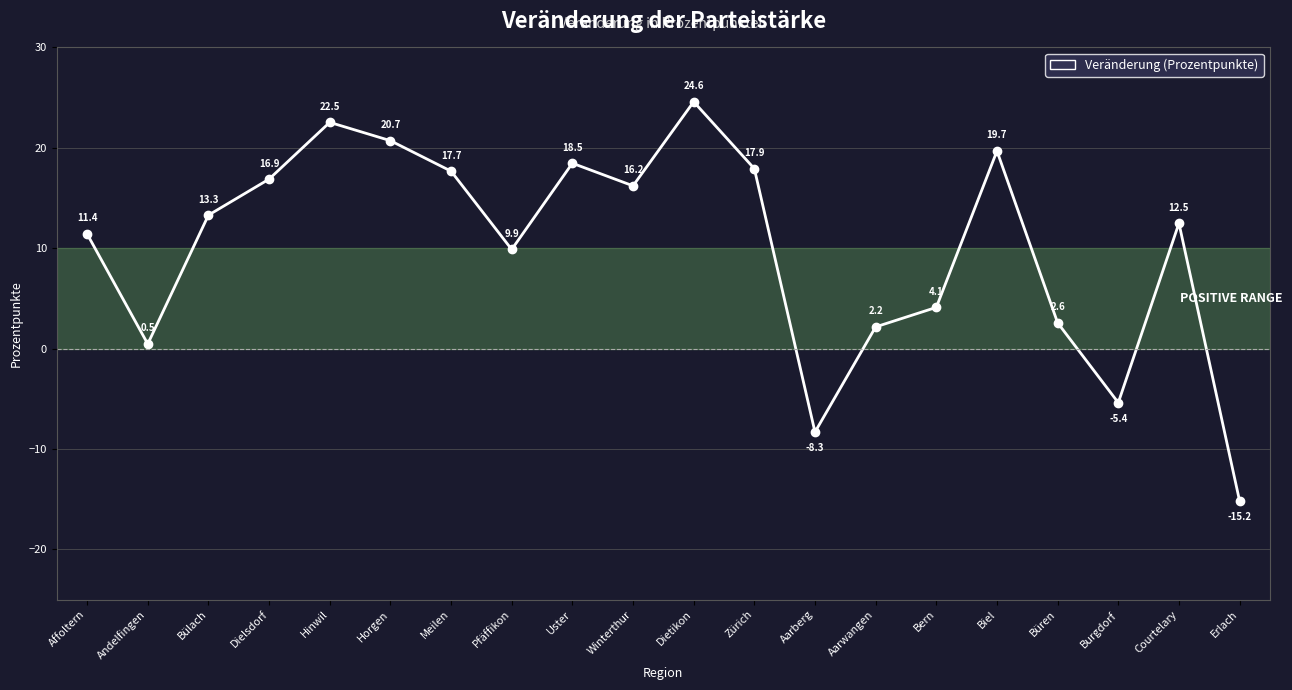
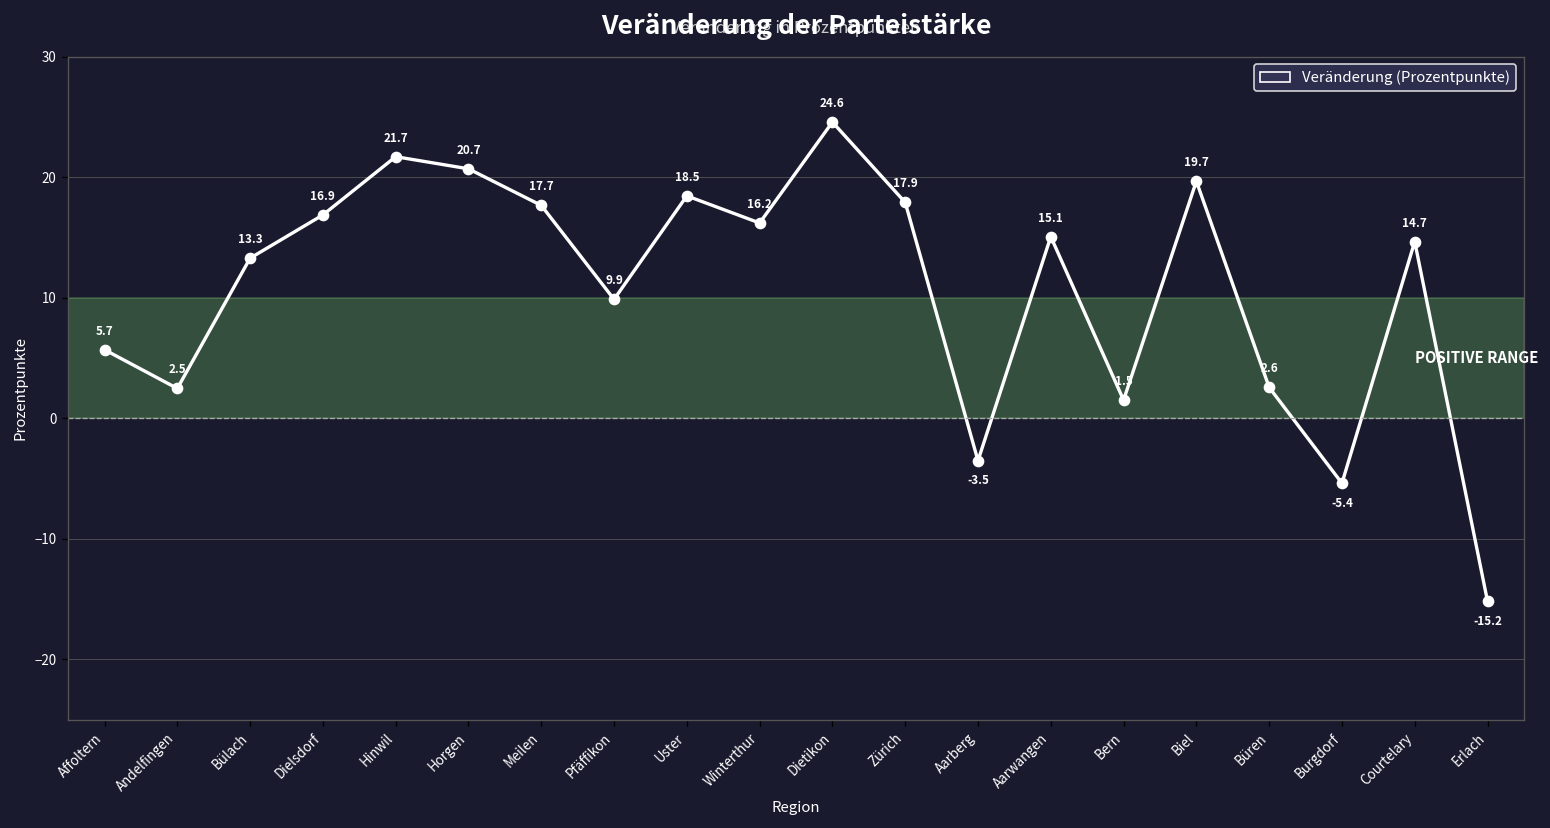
Affoltern: 11.4 -> 5.7
Andelfingen: 0.5 -> 2.5
Hinwil: 22.5 -> 21.7
Aarberg: -8.3 -> -3.5
Aarwangen: 2.2 -> 15.1
Bern: 4.1 -> 1.5
Courtelary: 12.5 -> 14.7
